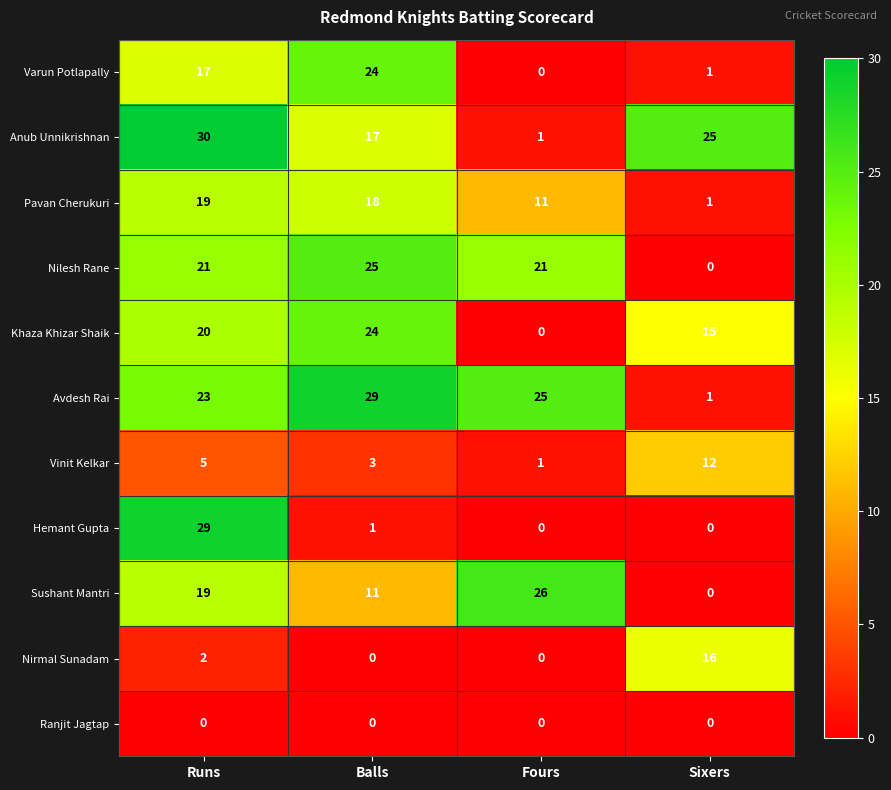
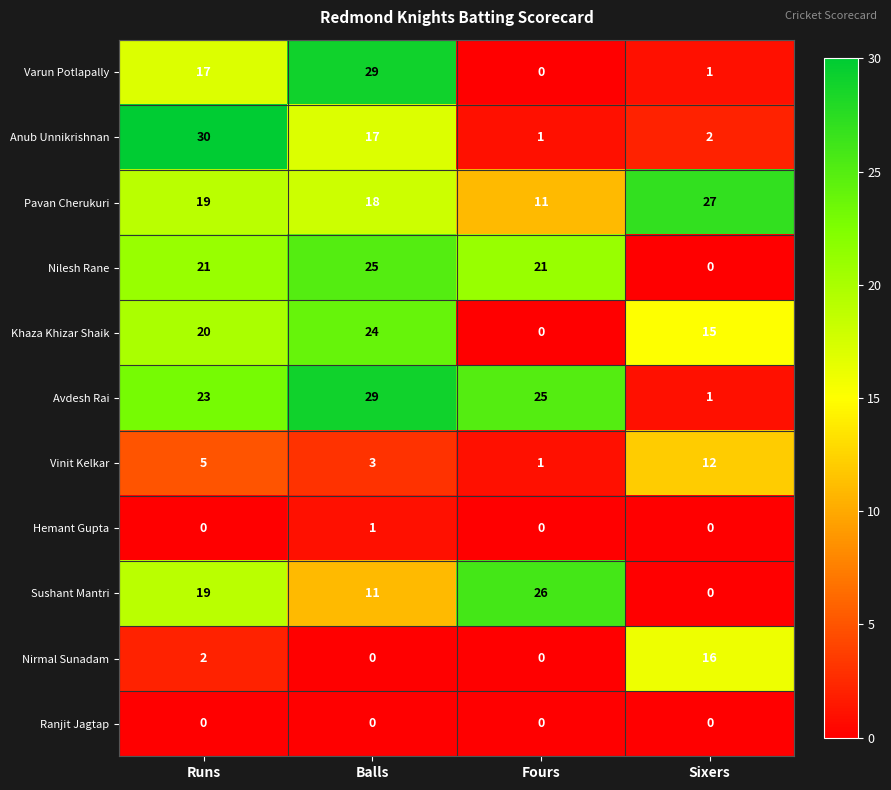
Varun Potlapally, Balls: 24 -> 29
Anub Unnikrishnan, Sixers: 25 -> 2
Pavan Cherukuri, Sixers: 1 -> 27
Hemant Gupta, Runs: 29 -> 0
